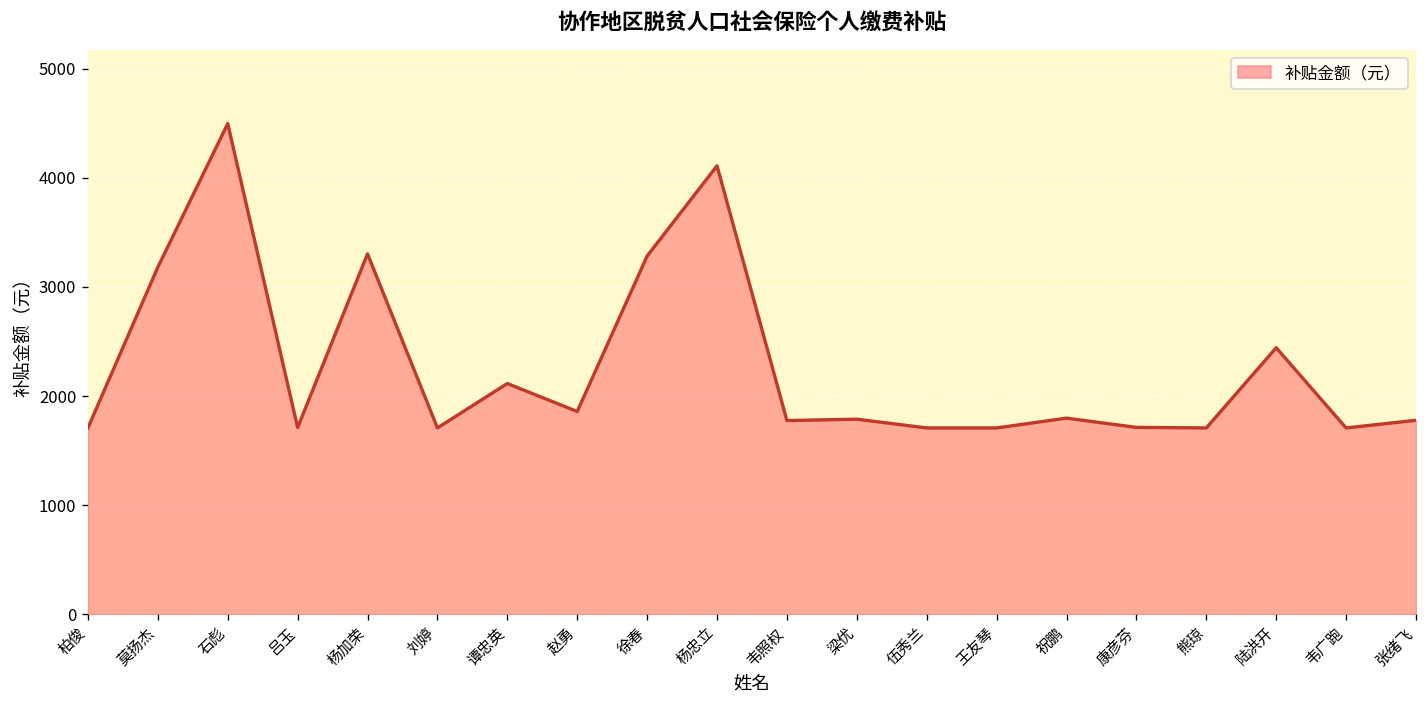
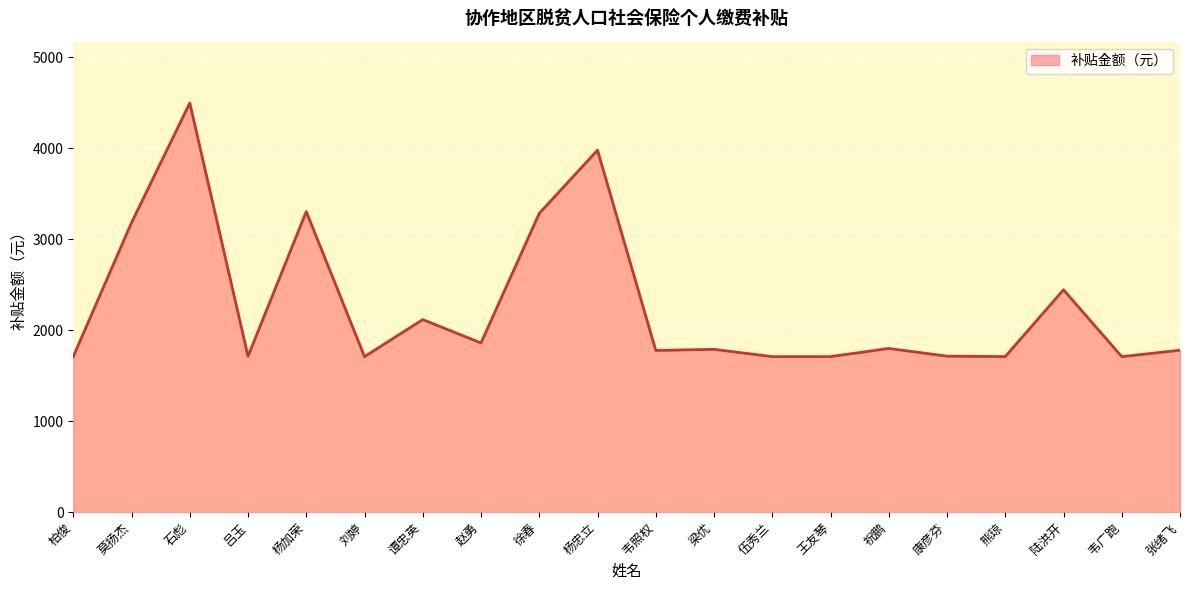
杨忠立: 4100 -> 4000
